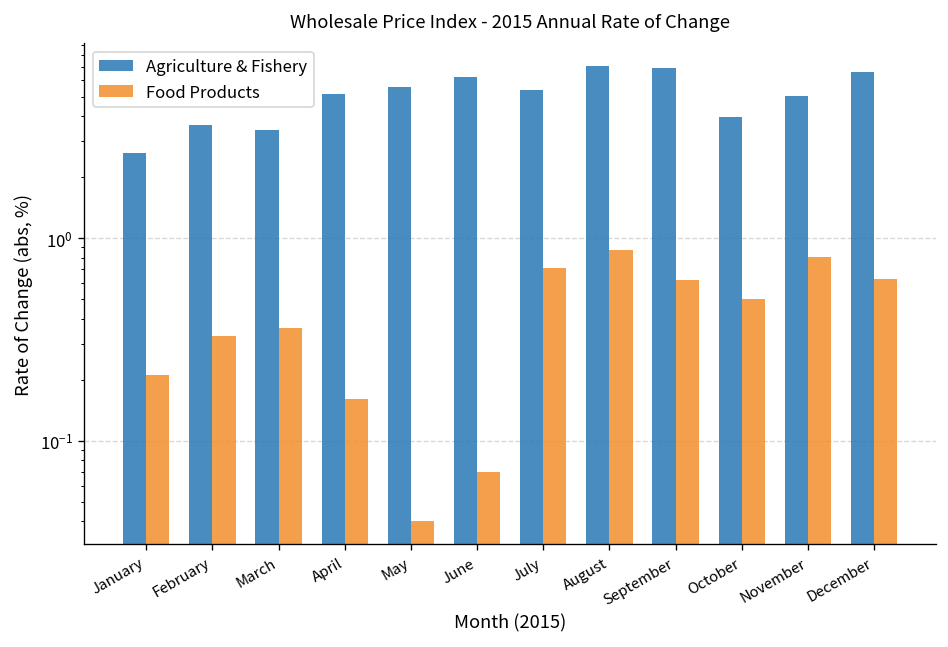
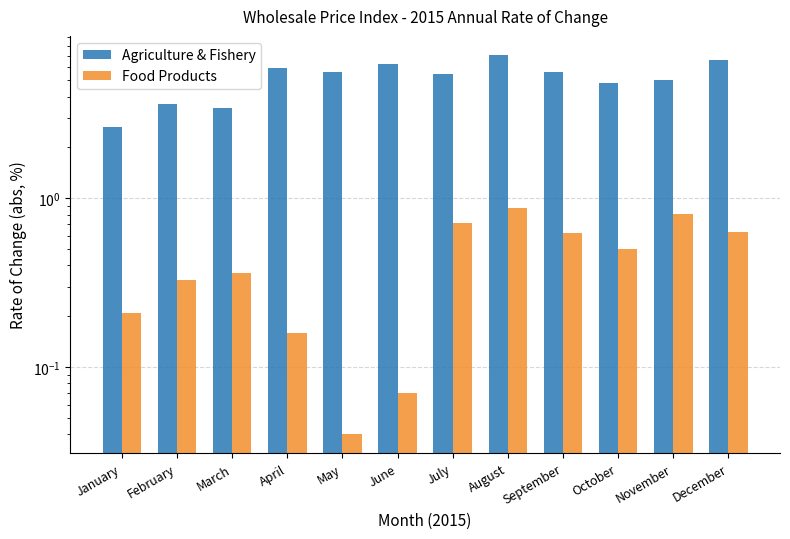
Agriculture & Fishery, April: 5.1 -> 5.9
Agriculture & Fishery, September: 6.9 -> 5.6
Agriculture & Fishery, October: 4.0 -> 4.8
